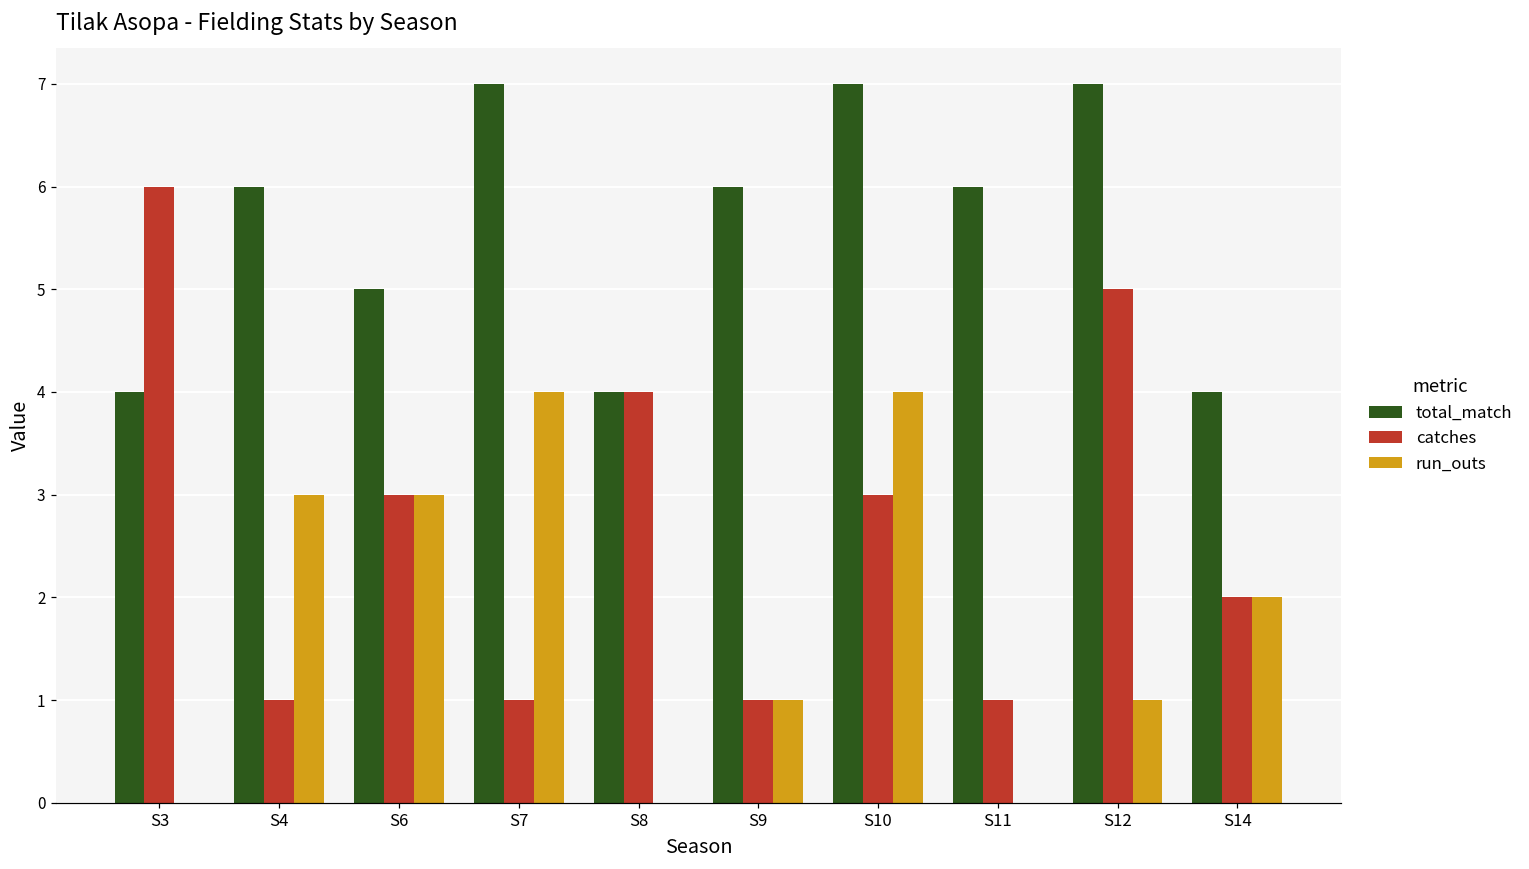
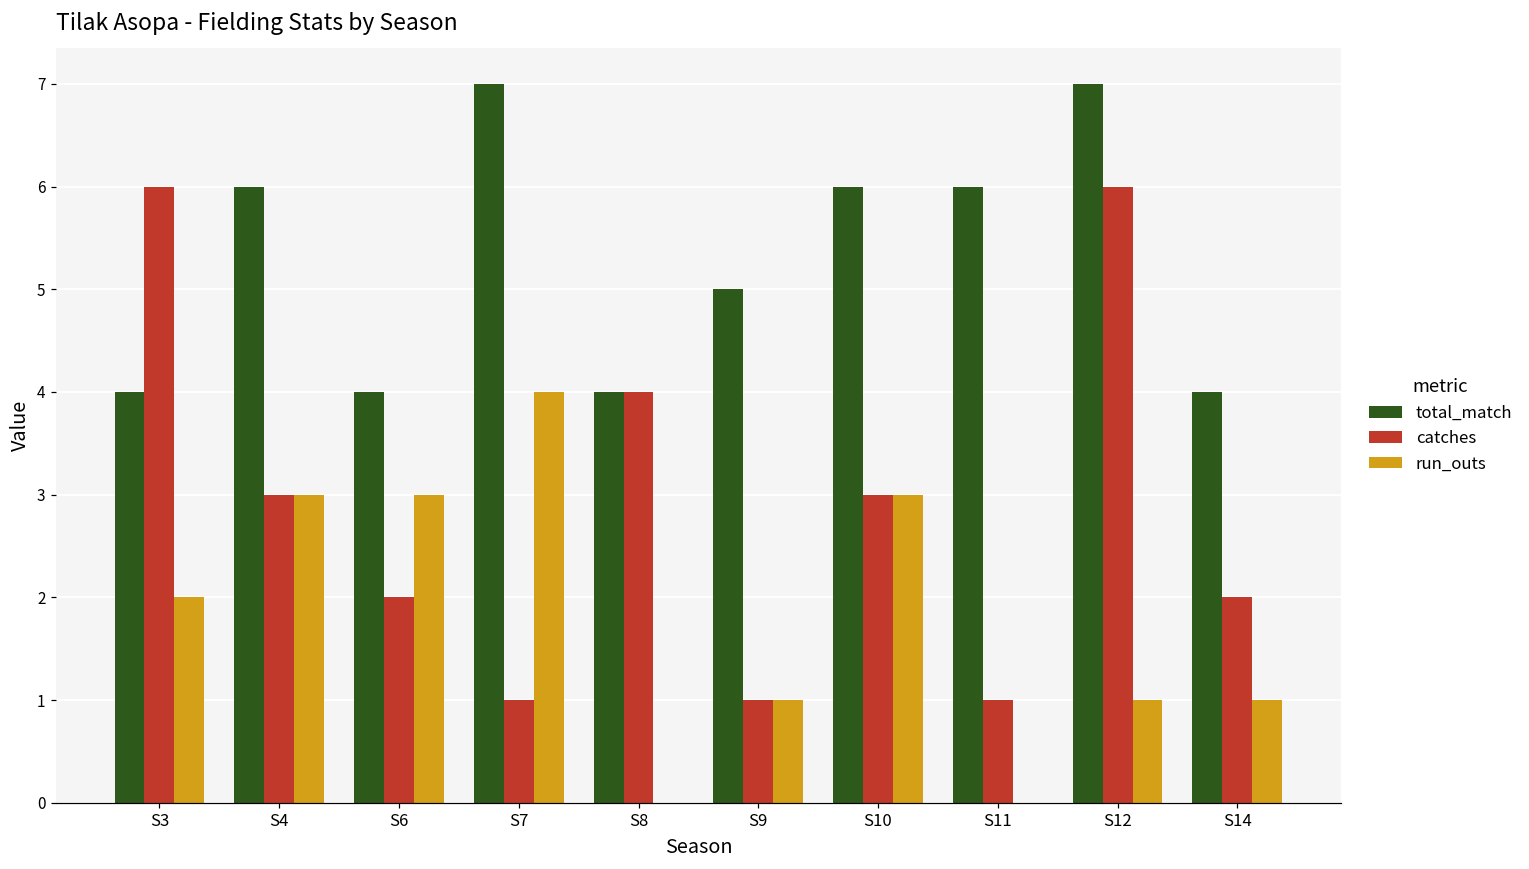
run_outs, S3: 0 -> 2
catches, S4: 1 -> 3
total_match, S6: 5 -> 4
catches, S6: 3 -> 2
total_match, S9: 6 -> 5
total_match, S10: 7 -> 6
run_outs, S10: 4 -> 3
catches, S12: 5 -> 6
run_outs, S14: 2 -> 1
